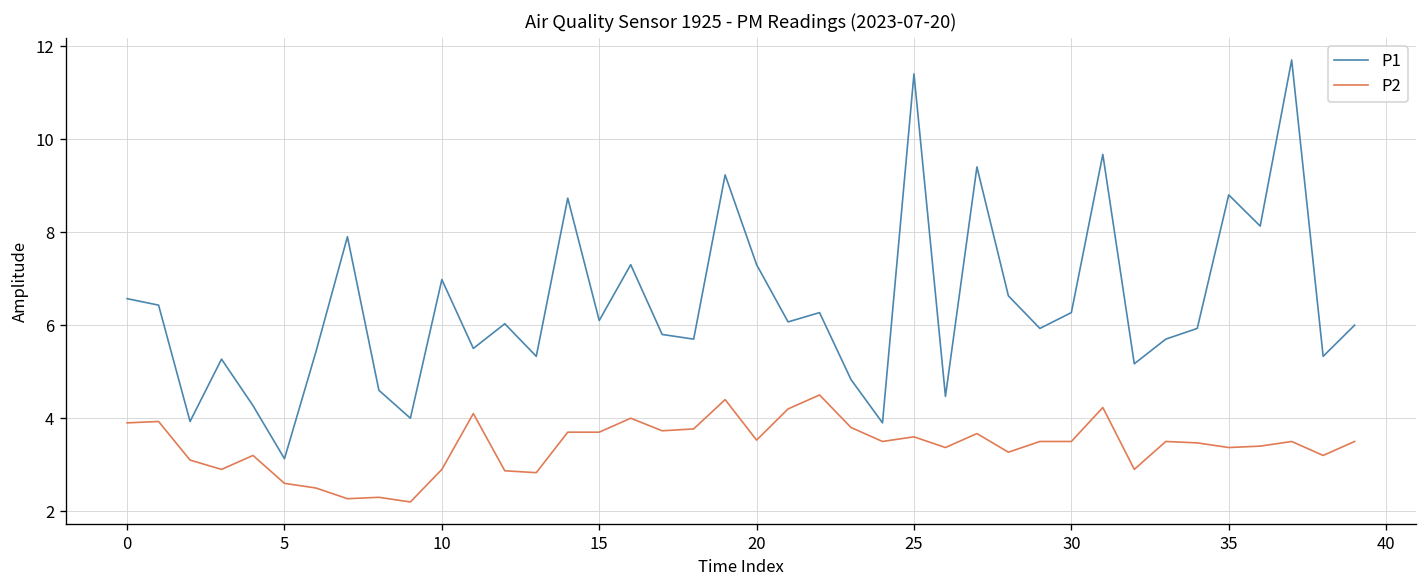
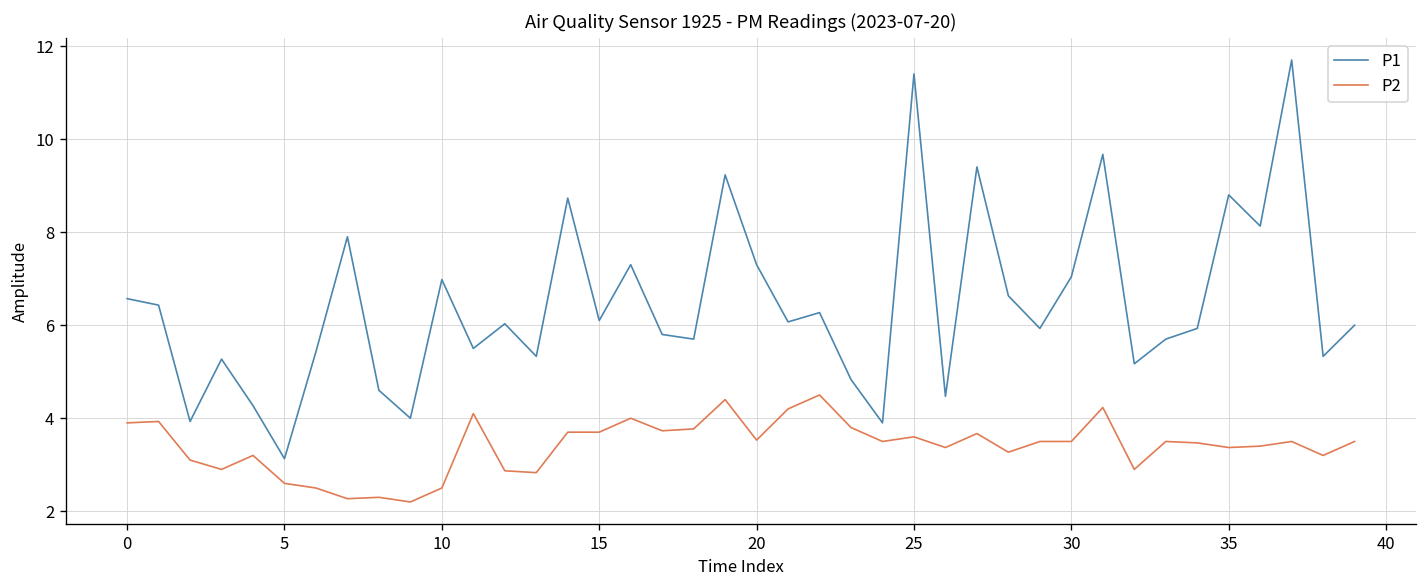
P2, 10: 2.9 -> 2.5
P1, 30: 6.3 -> 7.0
